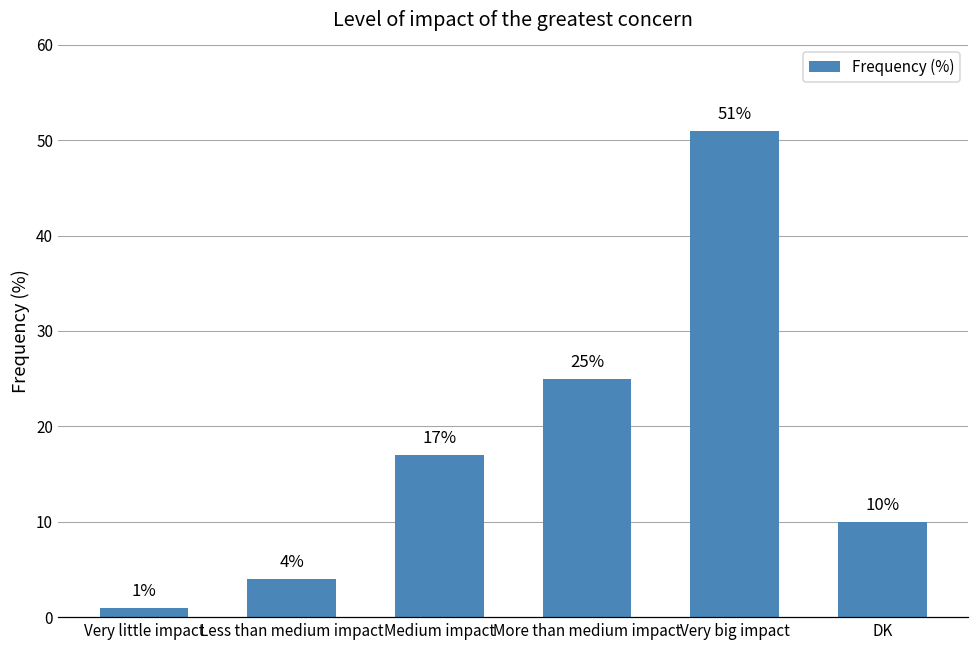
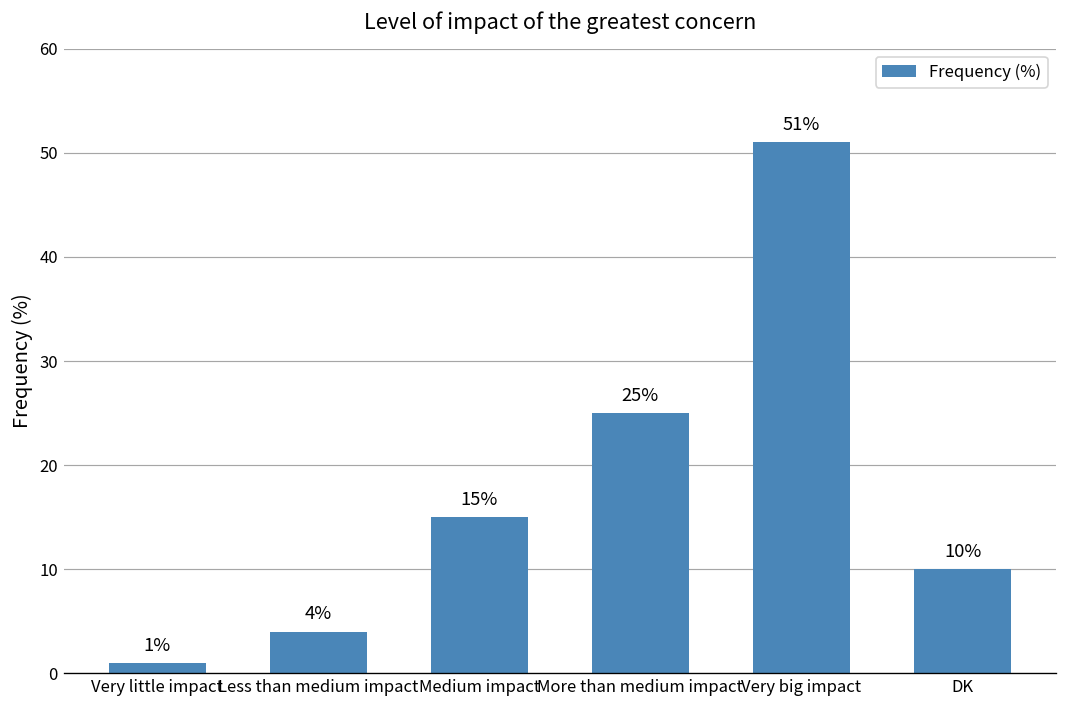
Medium impact: 17% -> 15%
